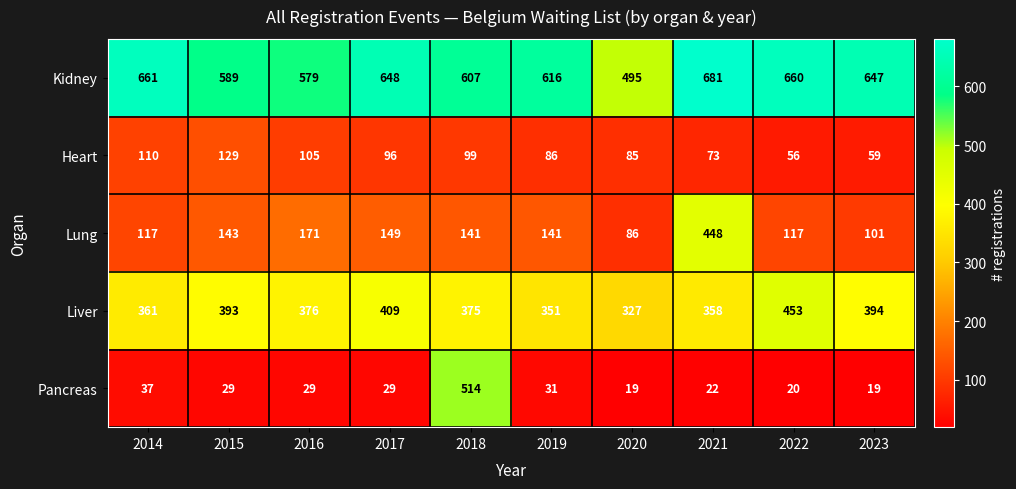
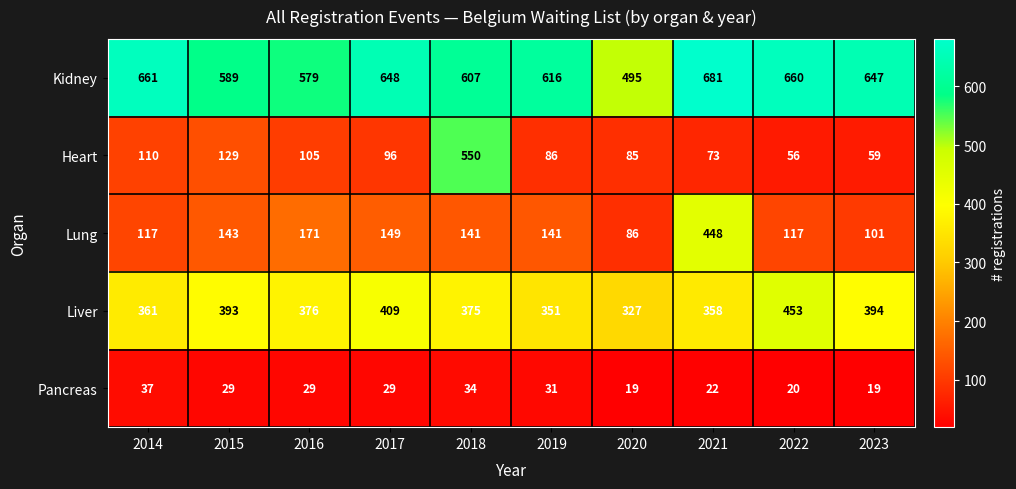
Heart, 2018: 99 -> 550
Pancreas, 2018: 514 -> 34
